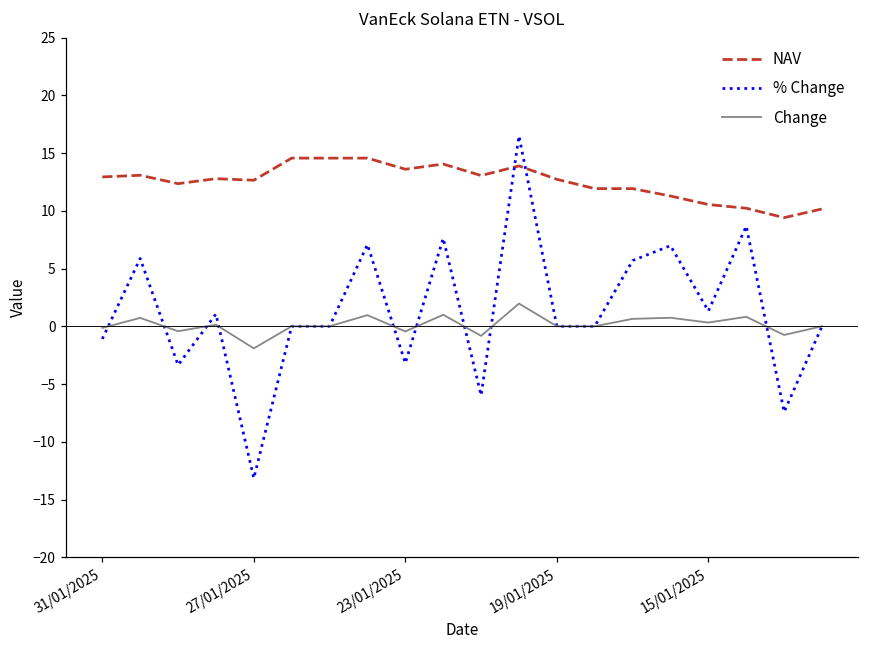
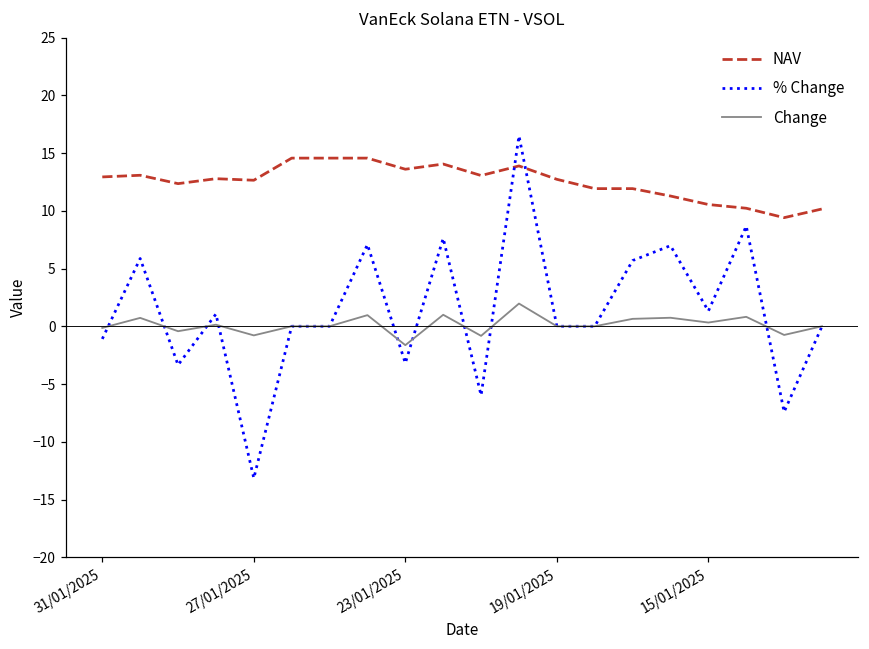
Change, 27/01/2025: -1.9 -> -0.8
Change, 23/01/2025: -0.4 -> -1.6
